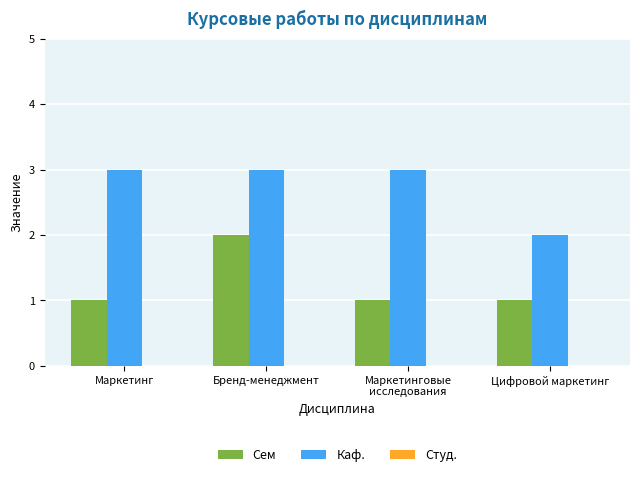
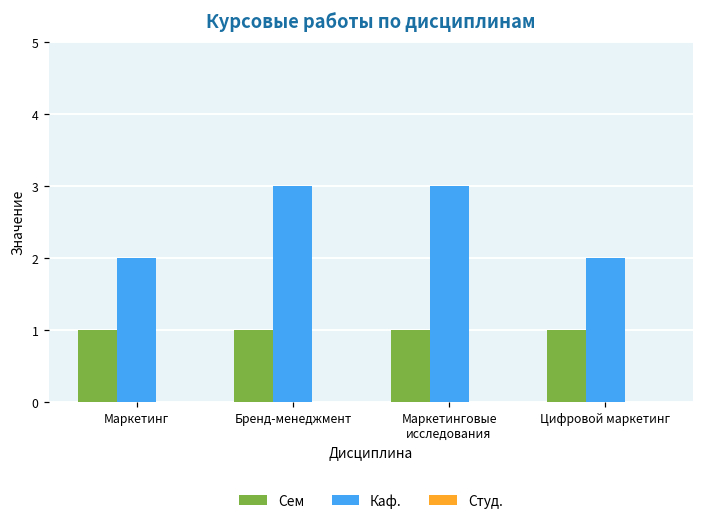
Каф., Маркетинг: 3 -> 2
Сем, Бренд-менеджмент: 2 -> 1
